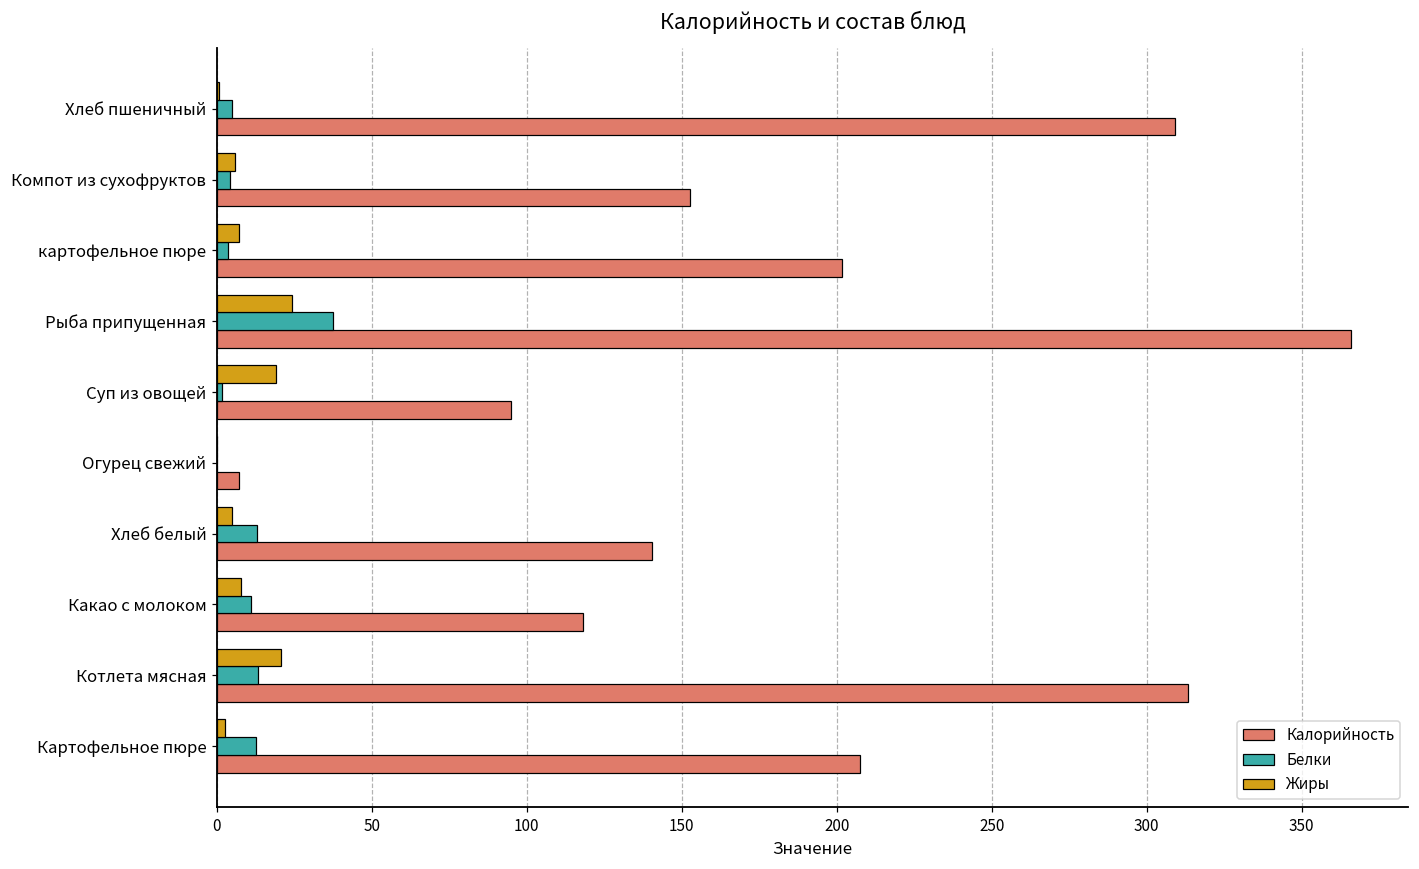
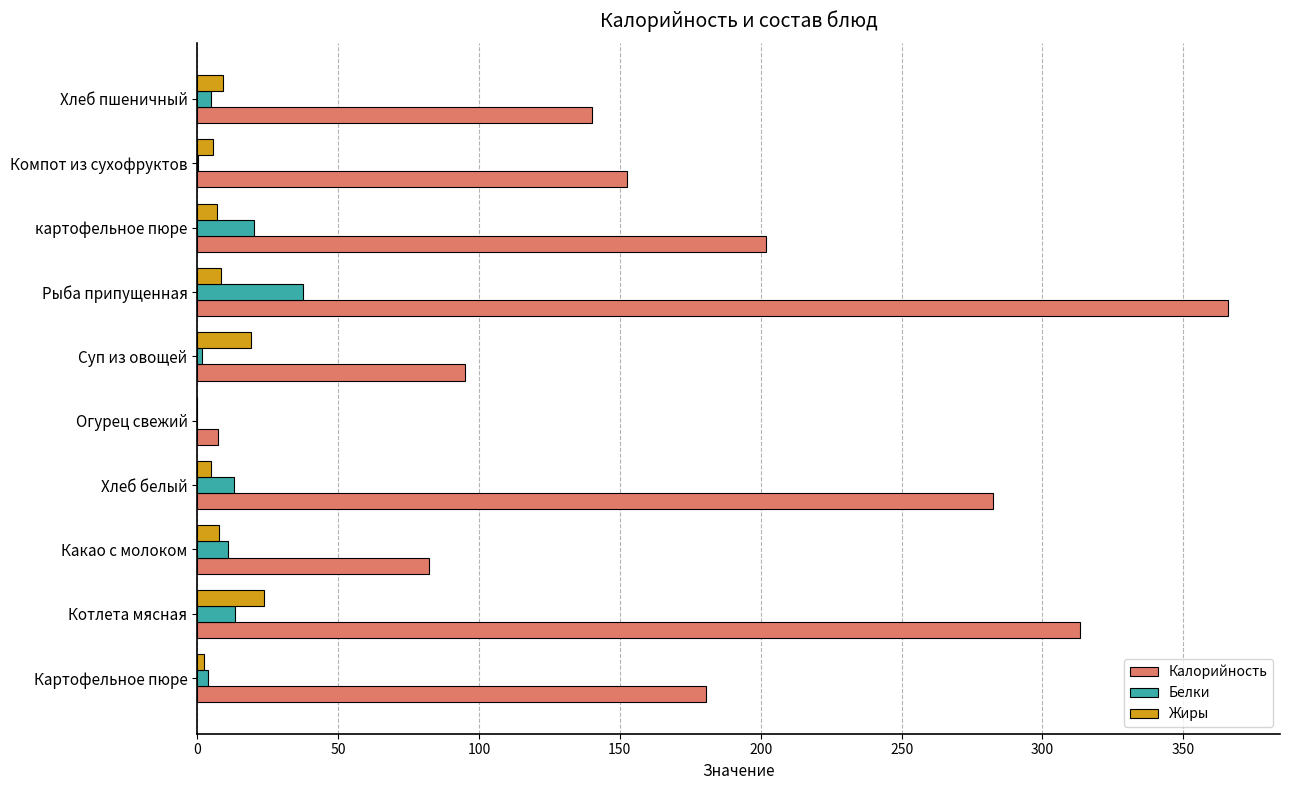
Жиры, Хлеб пшеничный: 1 -> 9
Калорийность, Хлеб пшеничный: 309 -> 140
Белки, Компот из сухофруктов: 4 -> 0
Белки, картофельное пюре: 4 -> 20
Жиры, Рыба припущенная: 24 -> 8
Калорийность, Хлеб белый: 140 -> 283
Калорийность, Какао с молоком: 118 -> 82
Жиры, Котлета мясная: 21 -> 24
Белки, Картофельное пюре: 13 -> 4
Калорийность, Картофельное пюре: 207 -> 180
